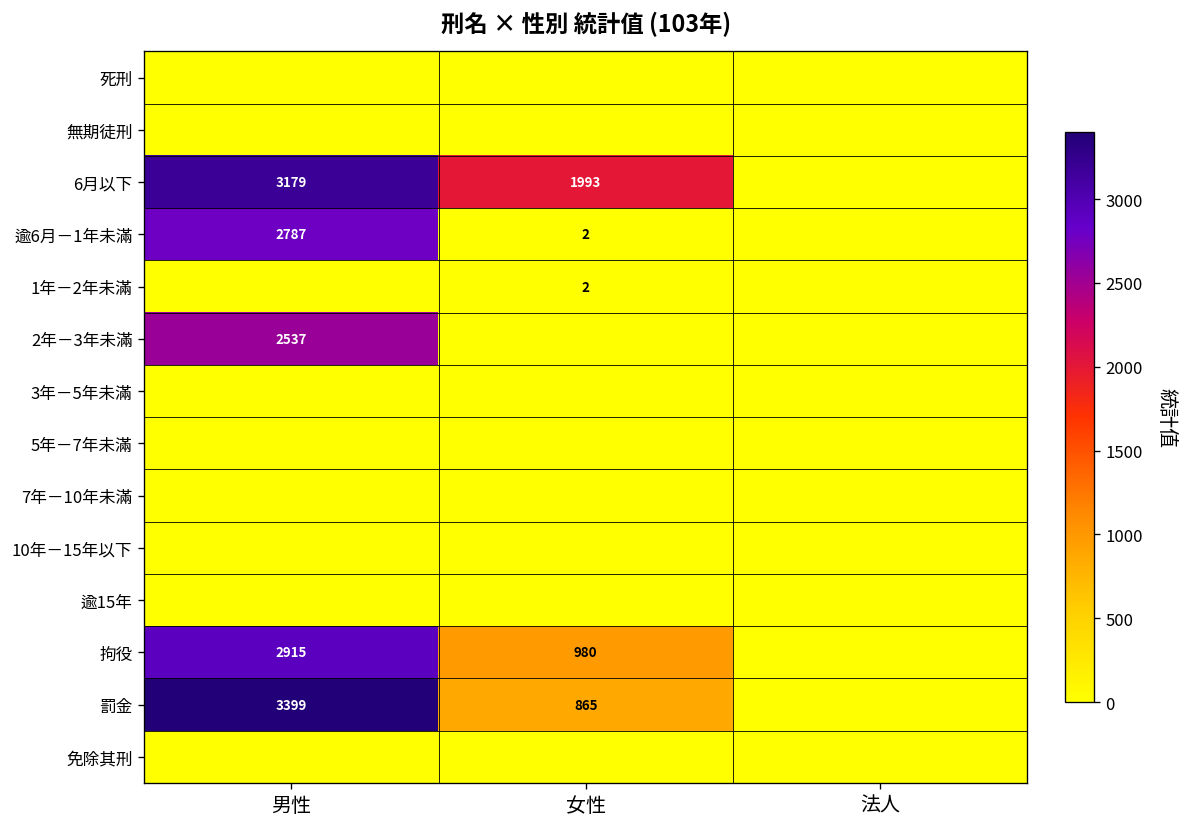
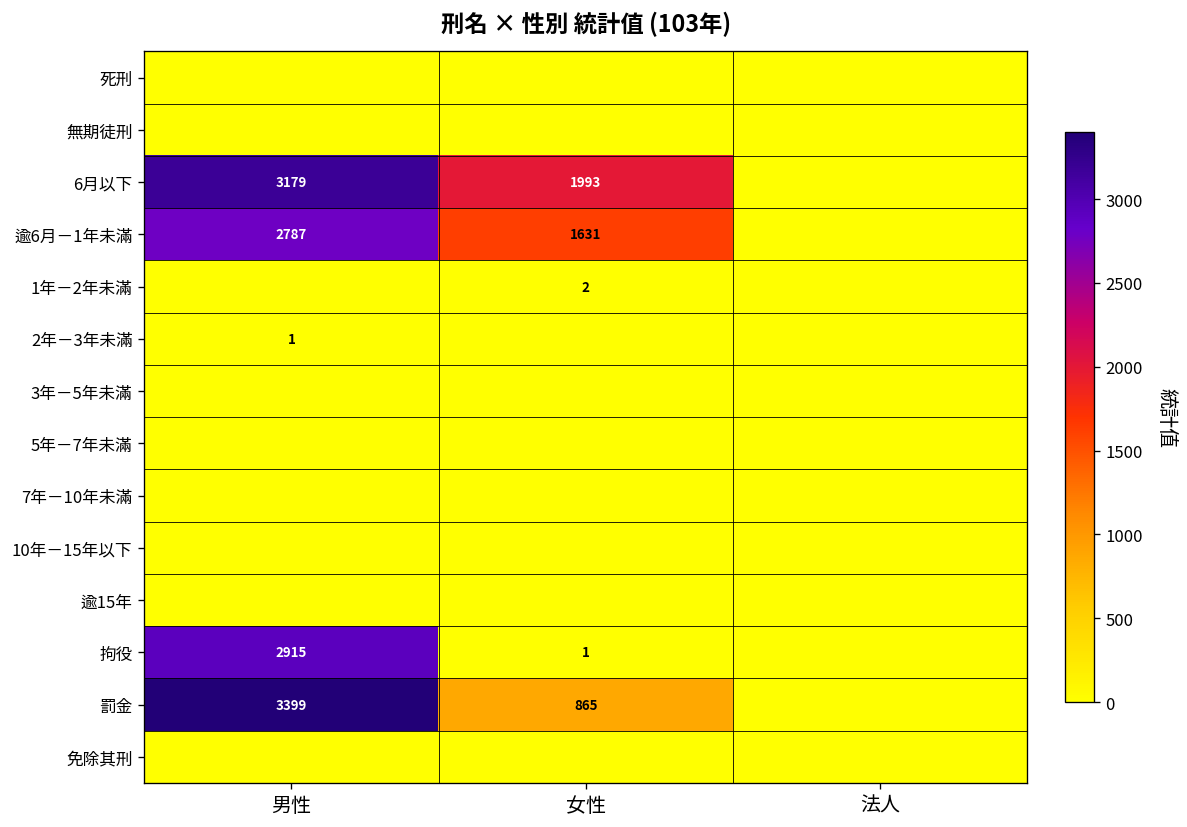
逾6月－1年未滿, 女性: 2 -> 1631
2年－3年未滿, 男性: 2537 -> 1
拘役, 女性: 980 -> 1
